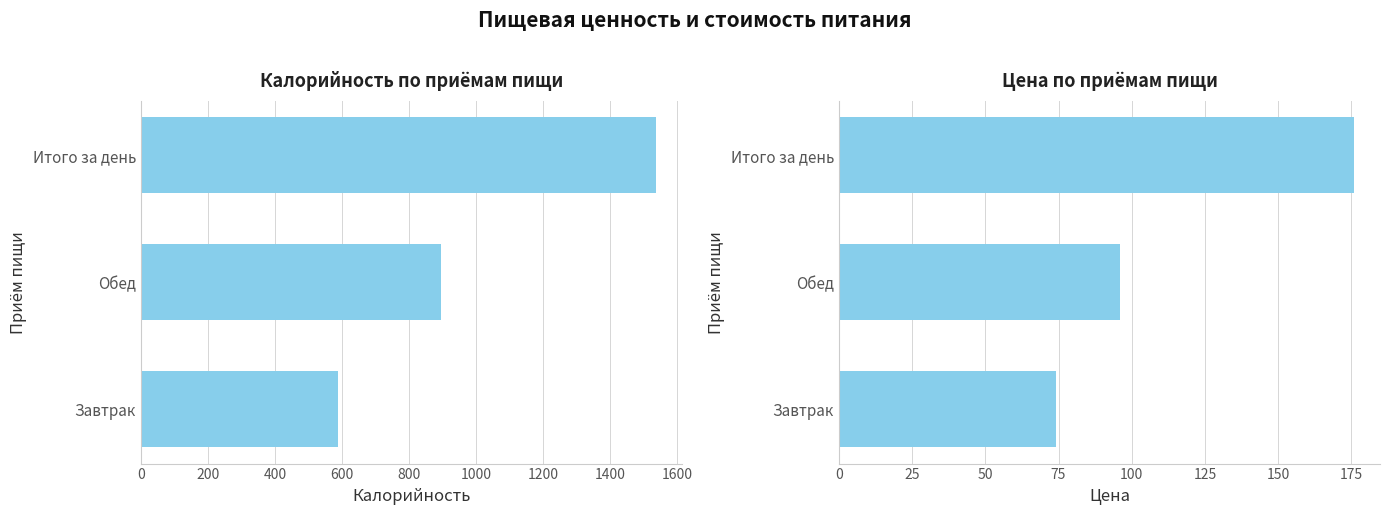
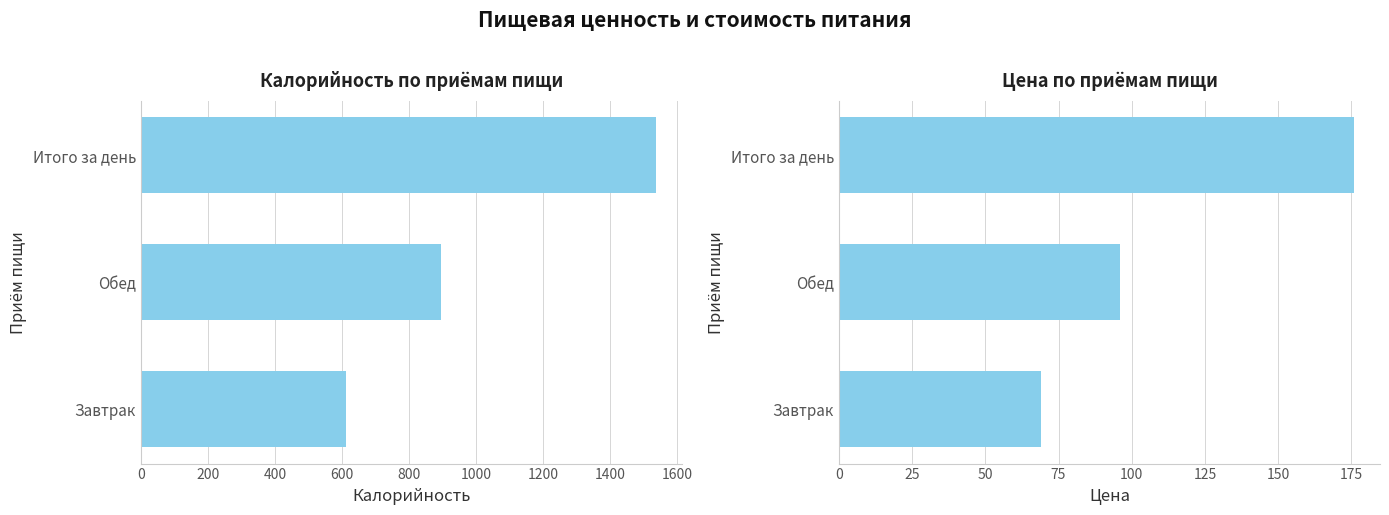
Калорийность по приёмам пищи, Завтрак: 590 -> 610
Цена по приёмам пищи, Завтрак: 74 -> 69
